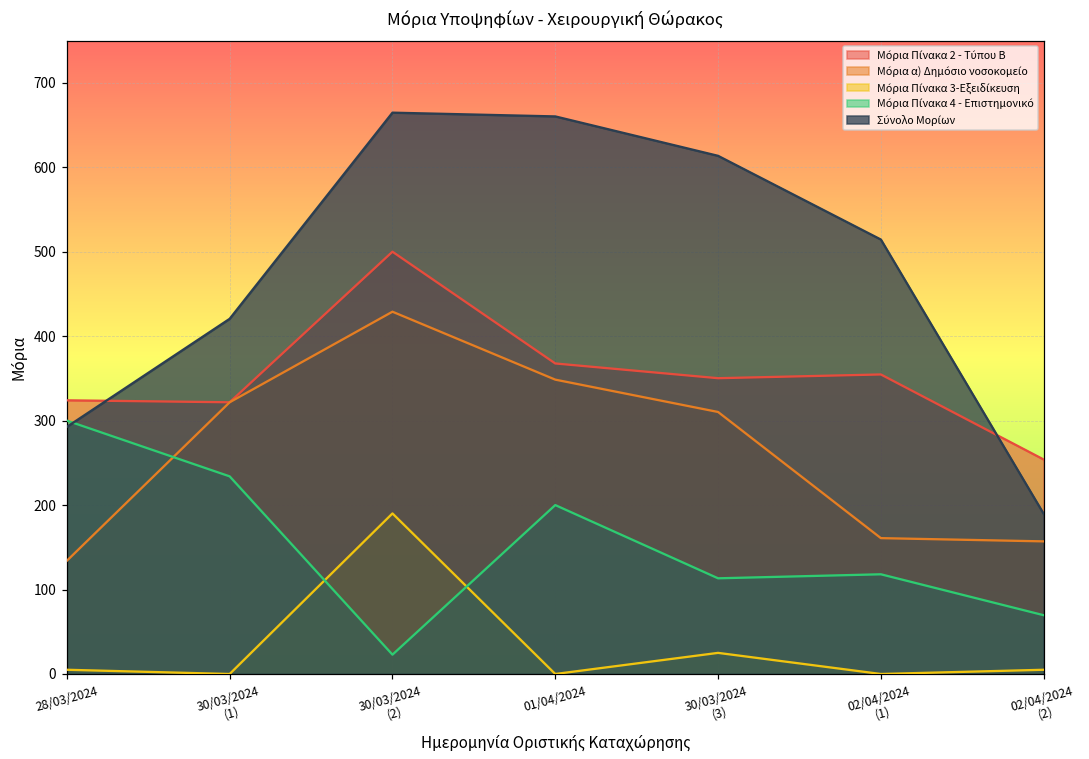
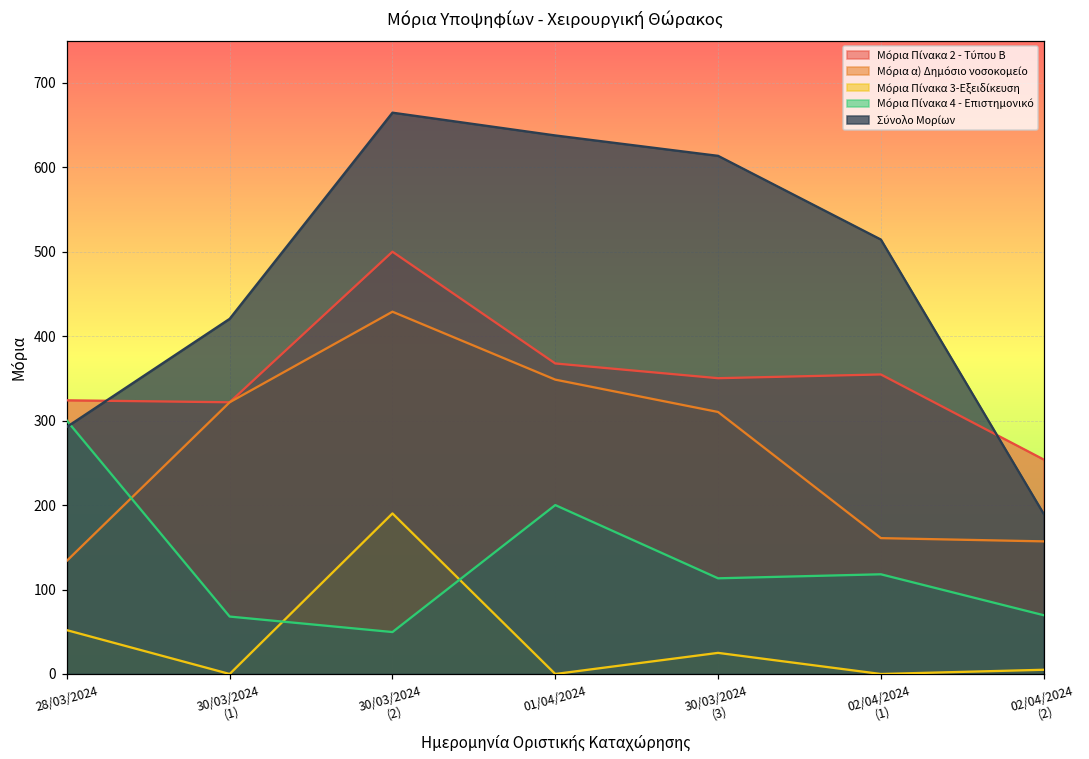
Μόρια Πίνακα 3-Εξειδίκευση, 28/03/2024: 10 -> 50
Μόρια Πίνακα 4 - Επιστημονικό, 30/03/2024 (1): 230 -> 70
Μόρια Πίνακα 4 - Επιστημονικό, 30/03/2024 (2): 20 -> 50
Σύνολο Μορίων, 01/04/2024: 660 -> 640
